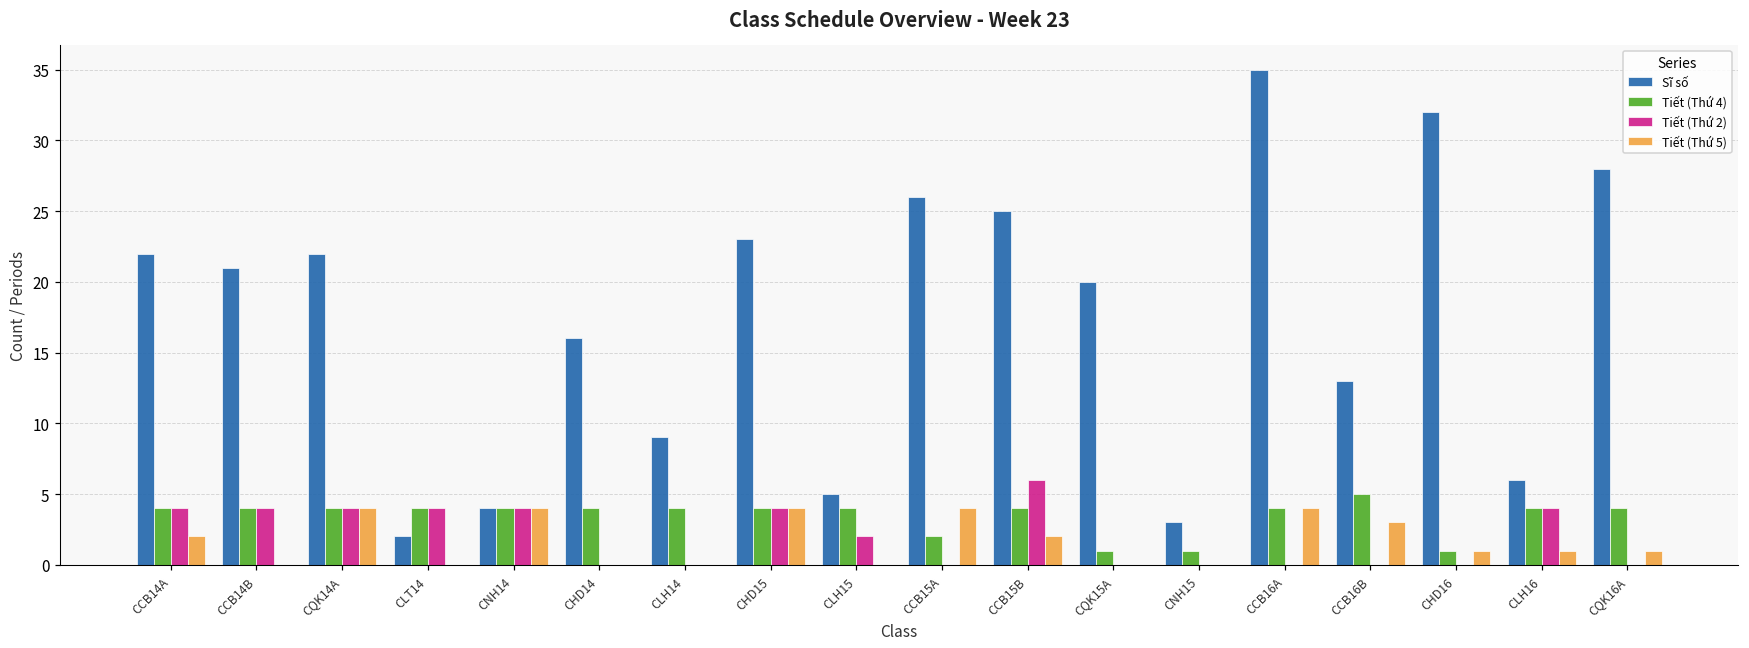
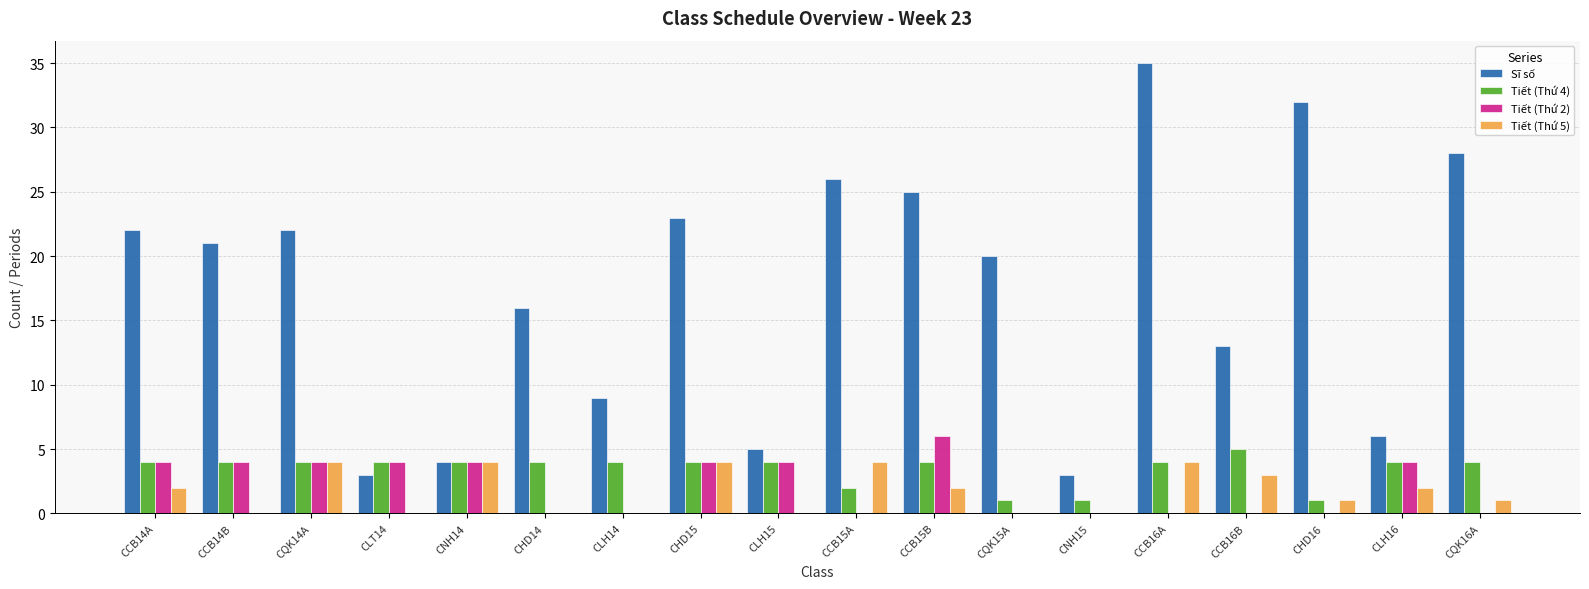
Sĩ số, CLT14: 2 -> 3
Tiết (Thứ 2), CLH15: 2 -> 4
Tiết (Thứ 5), CLH16: 1 -> 2
